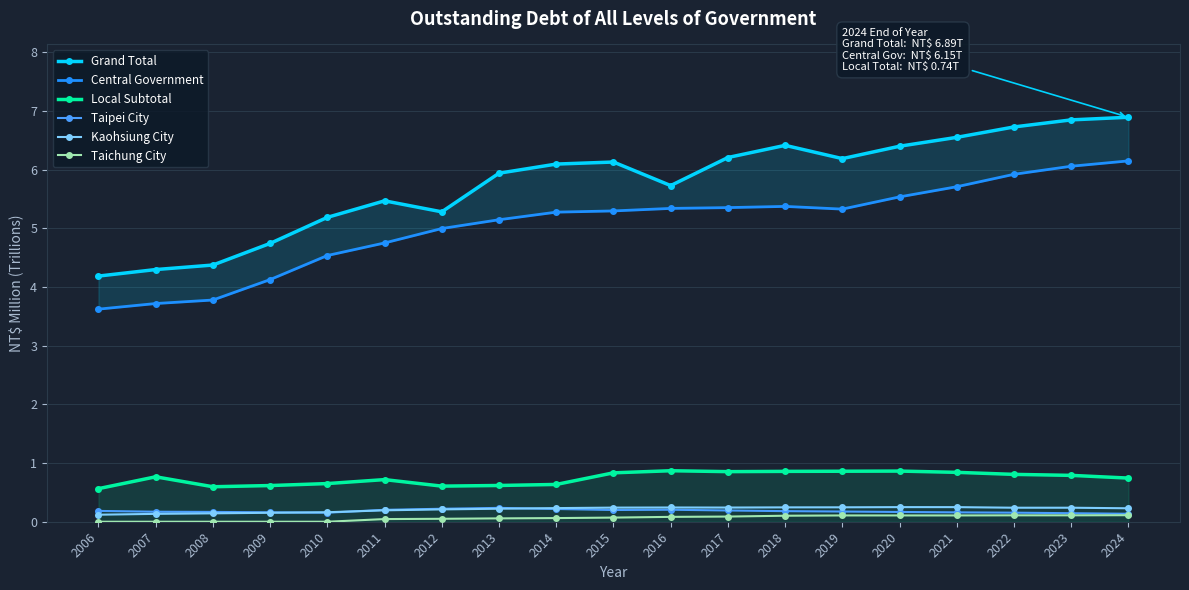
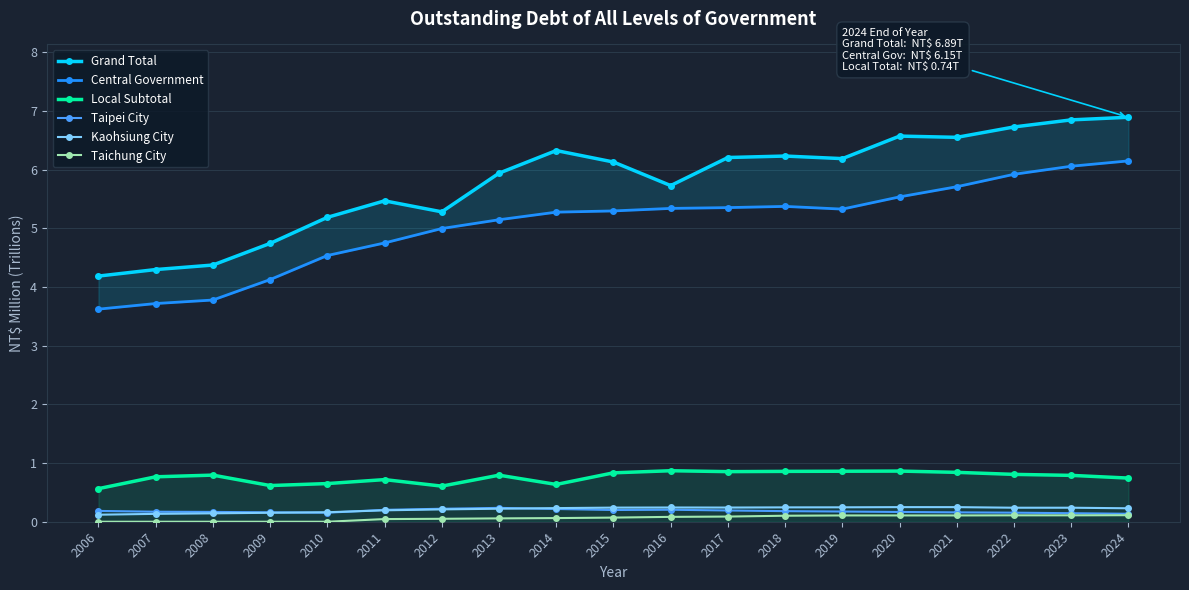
Local Subtotal, 2008: 0.6 -> 0.8
Local Subtotal, 2013: 0.6 -> 0.8
Grand Total, 2014: 6.1 -> 6.3
Grand Total, 2018: 6.4 -> 6.2
Grand Total, 2020: 6.4 -> 6.6
